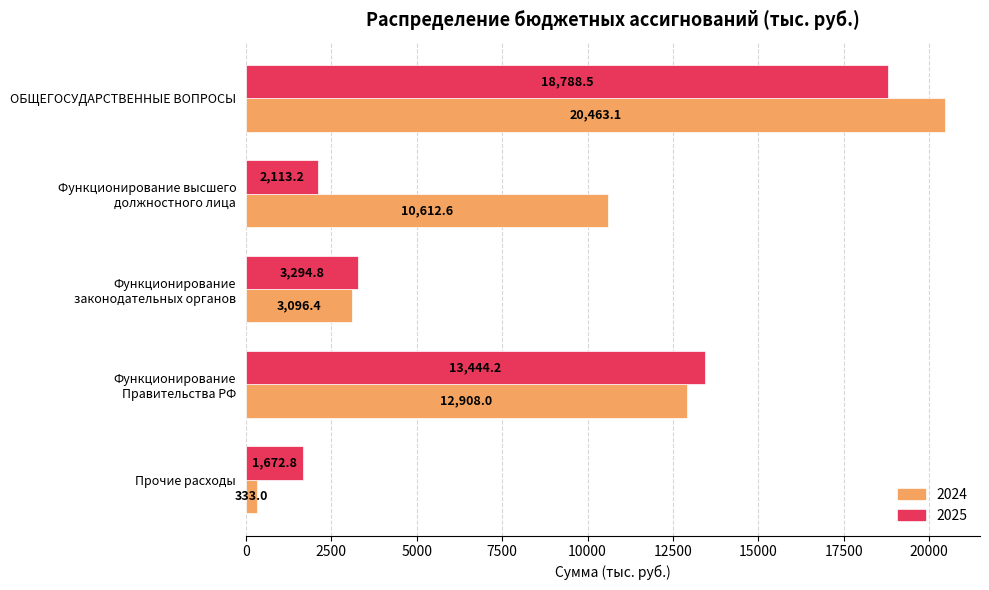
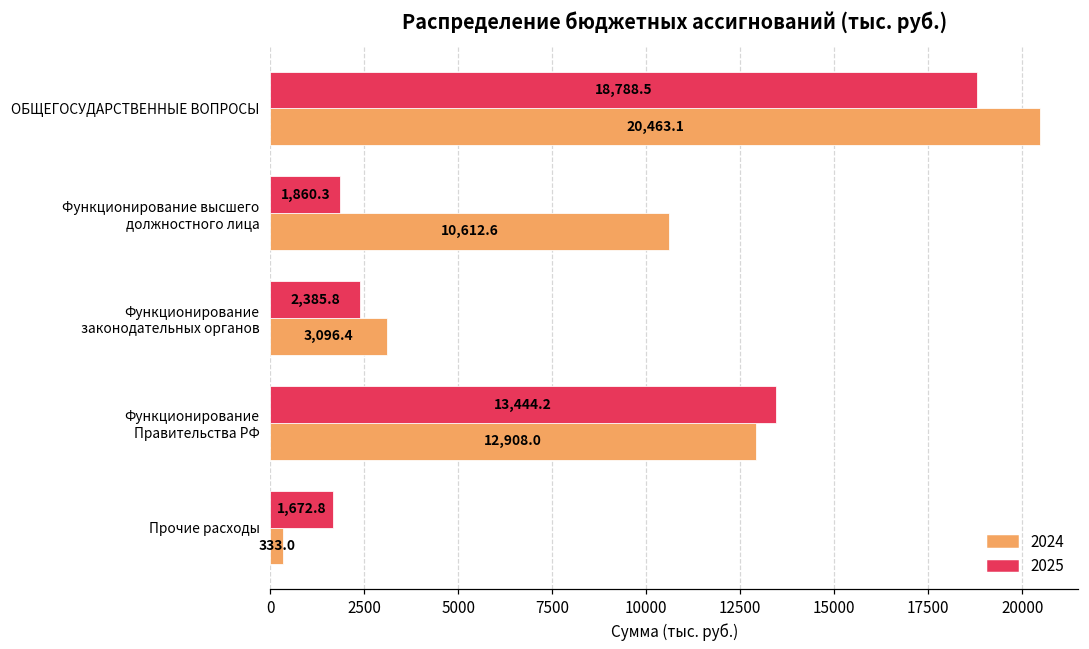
2025, Функционирование высшего должностного лица: 2,113.2 -> 1,860.3
2025, Функционирование законодательных органов: 3,294.8 -> 2,385.8
